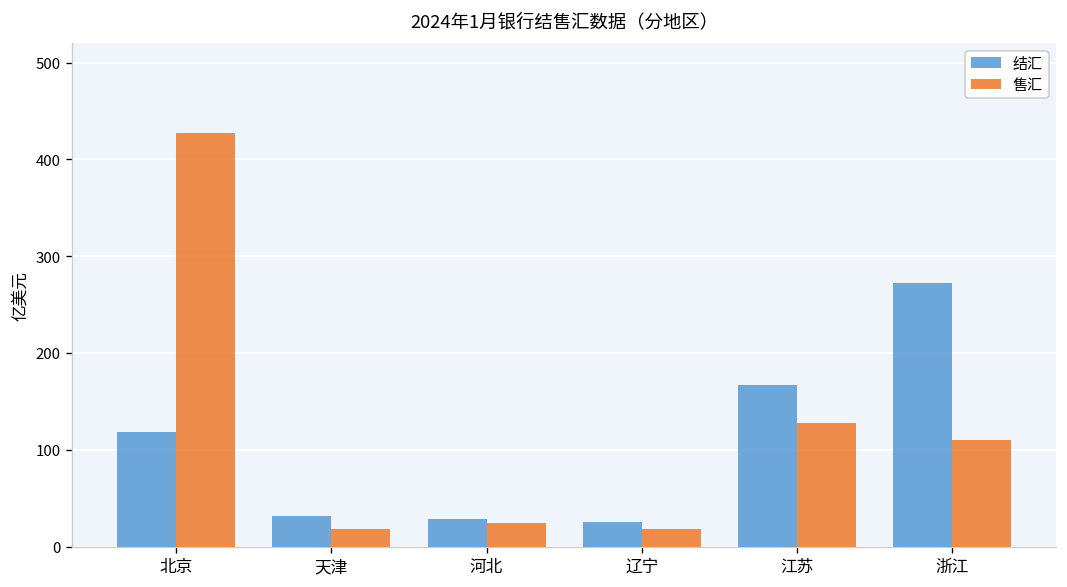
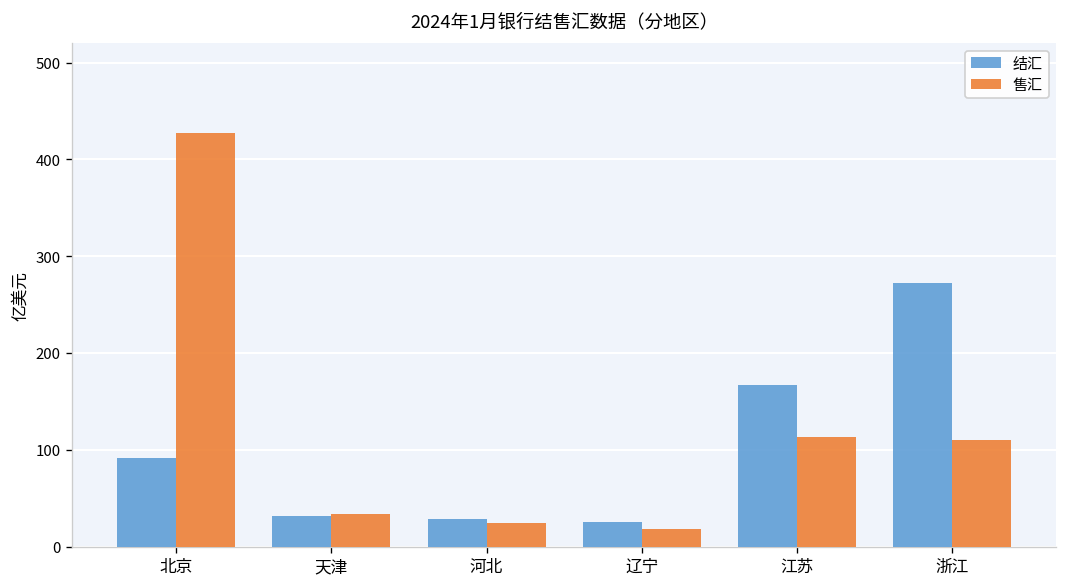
结汇, 北京: 120 -> 90
售汇, 天津: 20 -> 30
售汇, 江苏: 130 -> 110
